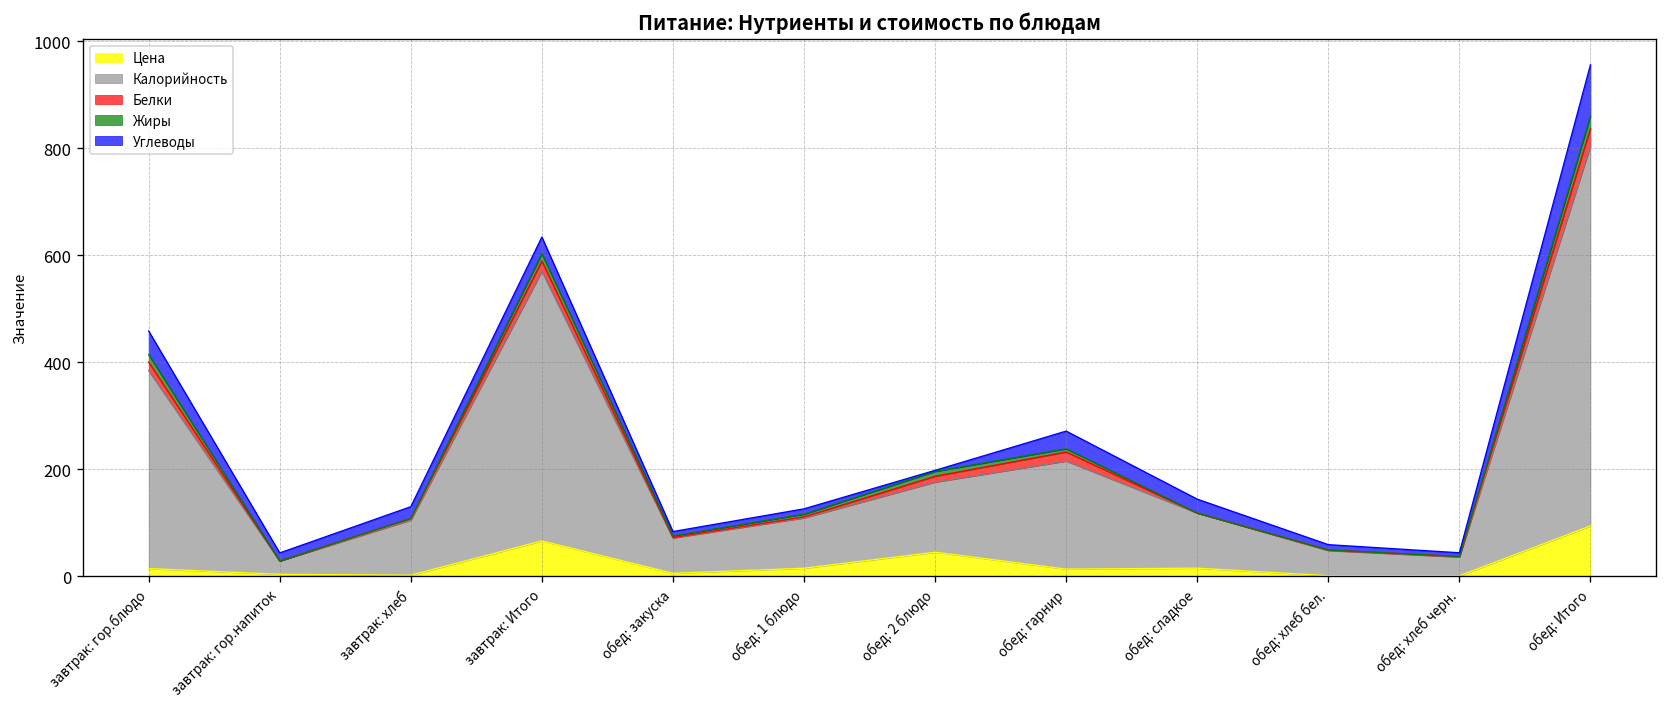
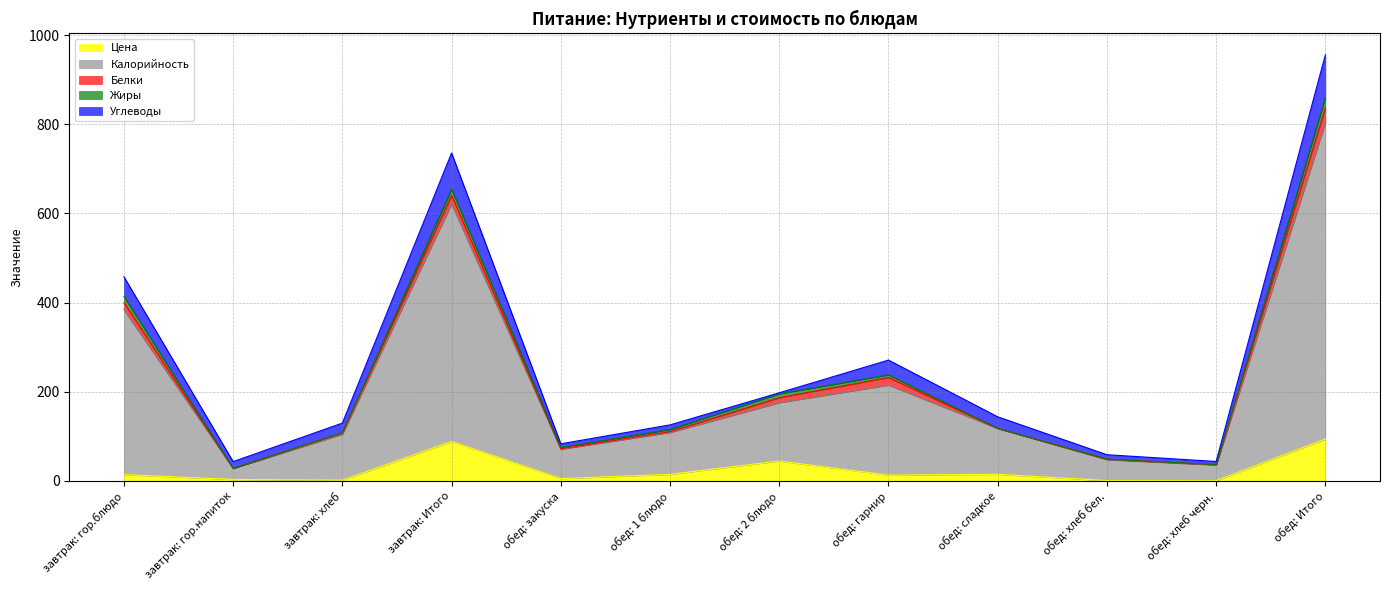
Цена, завтрак: Итого: 70 -> 90
Калорийность, завтрак: Итого: 500 -> 530
Углеводы, завтрак: Итого: 30 -> 80
